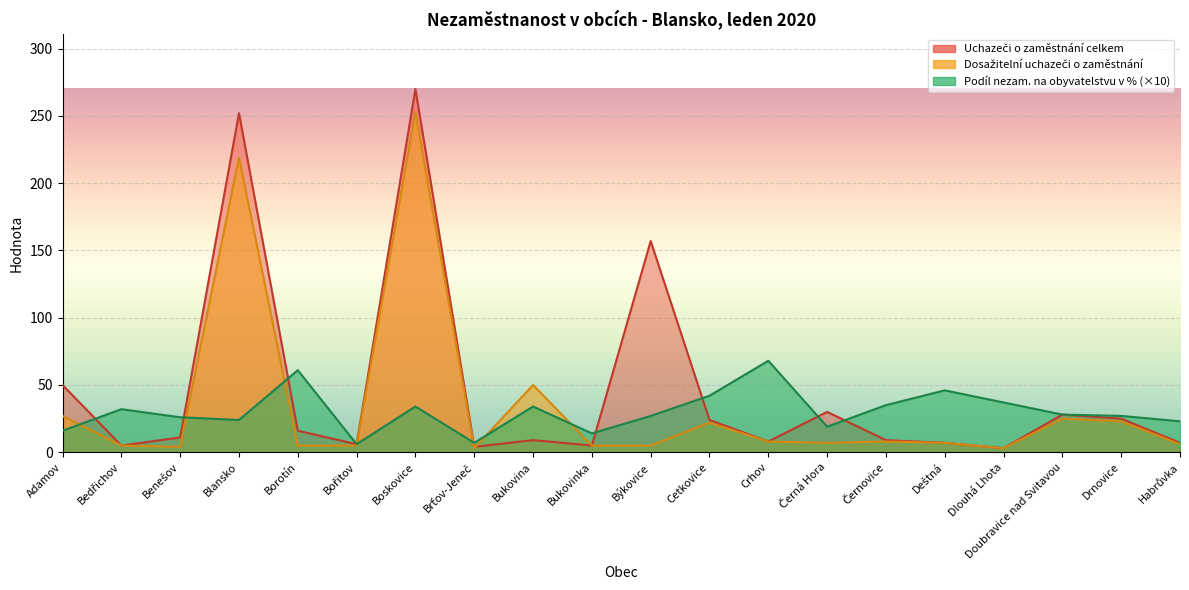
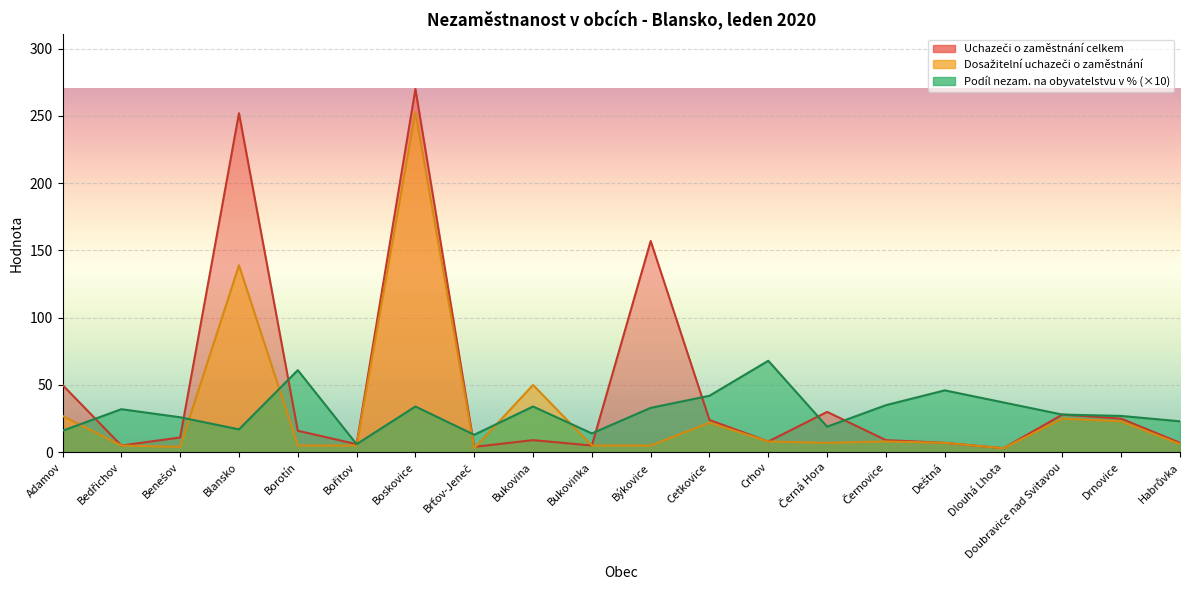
Dosažitelní uchazeči o zaměstnání, Blansko: 219 -> 139
Podíl nezam. na obyvatelstvu v % (×10), Blansko: 24 -> 17
Podíl nezam. na obyvatelstvu v % (×10), Brťov-Jeneč: 7 -> 13
Podíl nezam. na obyvatelstvu v % (×10), Býkovice: 27 -> 33
